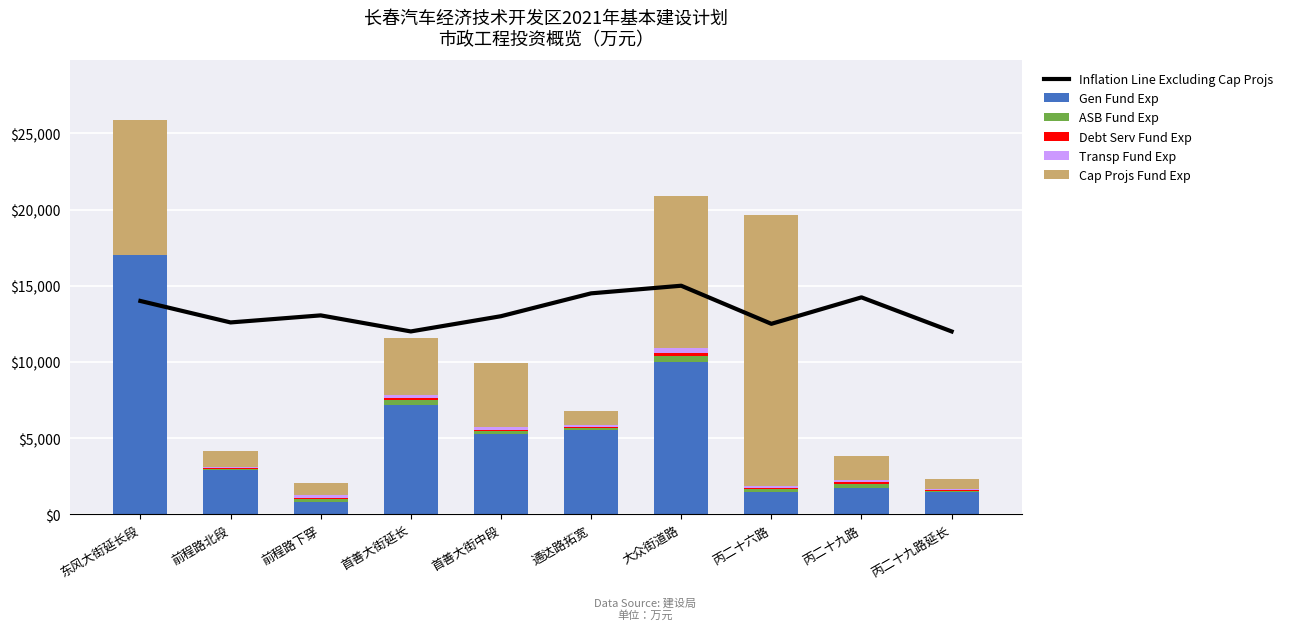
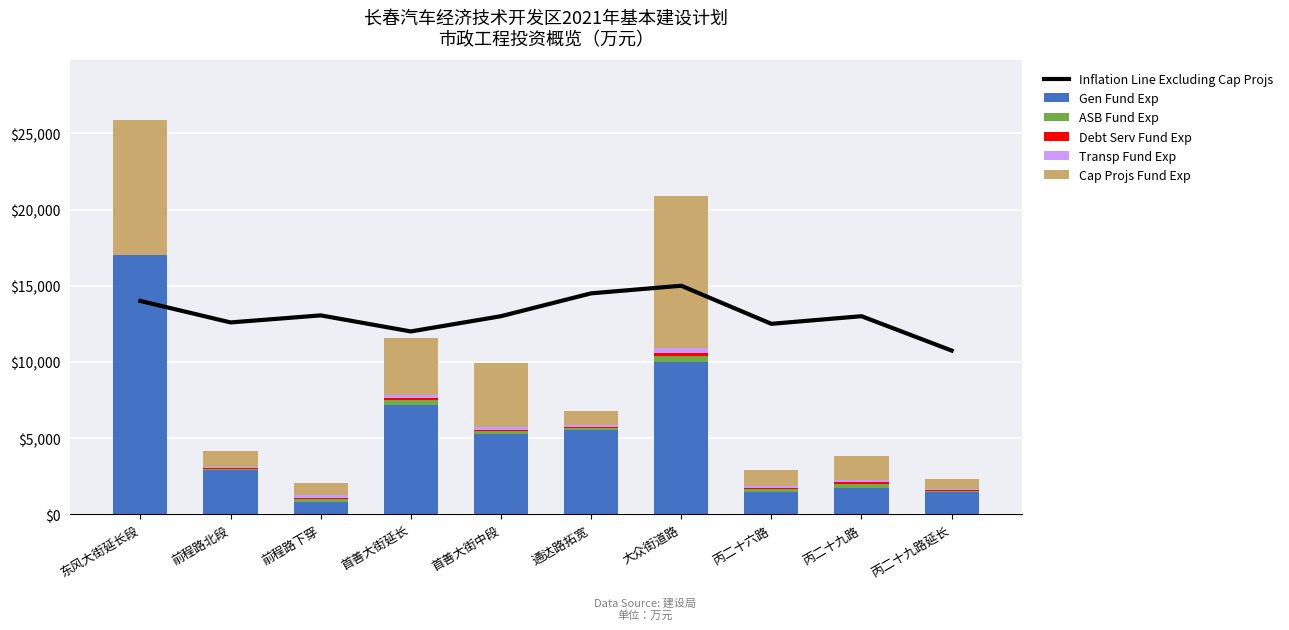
Cap Projs Fund Exp, 丙二十六路: $17,800 -> $1,100
Inflation Line Excluding Cap Projs, 丙二十九路: $14,200 -> $13,000
Inflation Line Excluding Cap Projs, 丙二十九路延长: $12,000 -> $10,700
